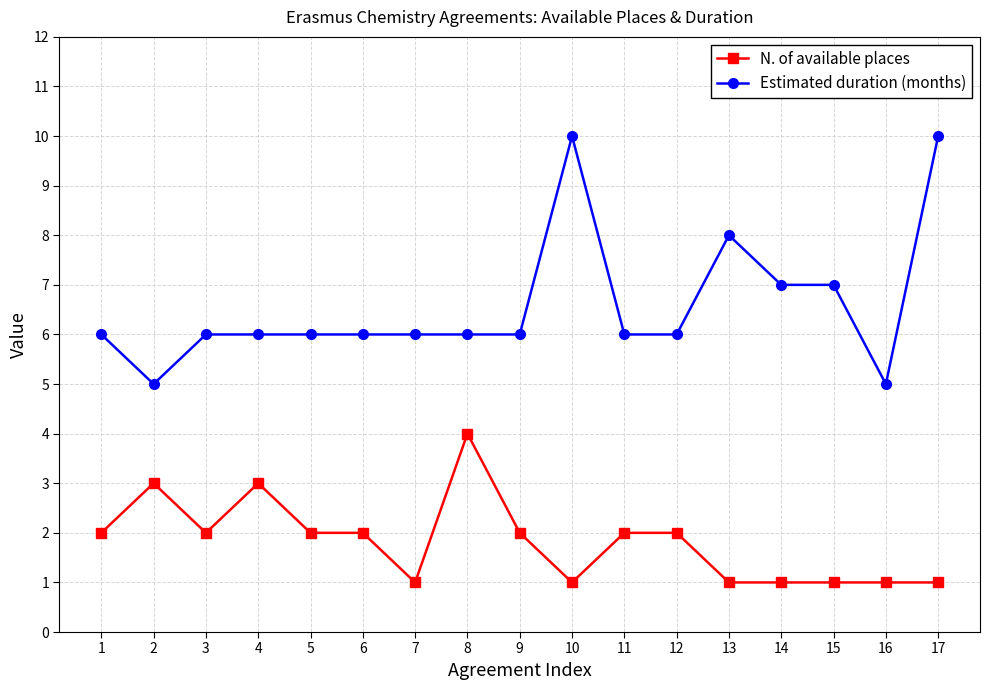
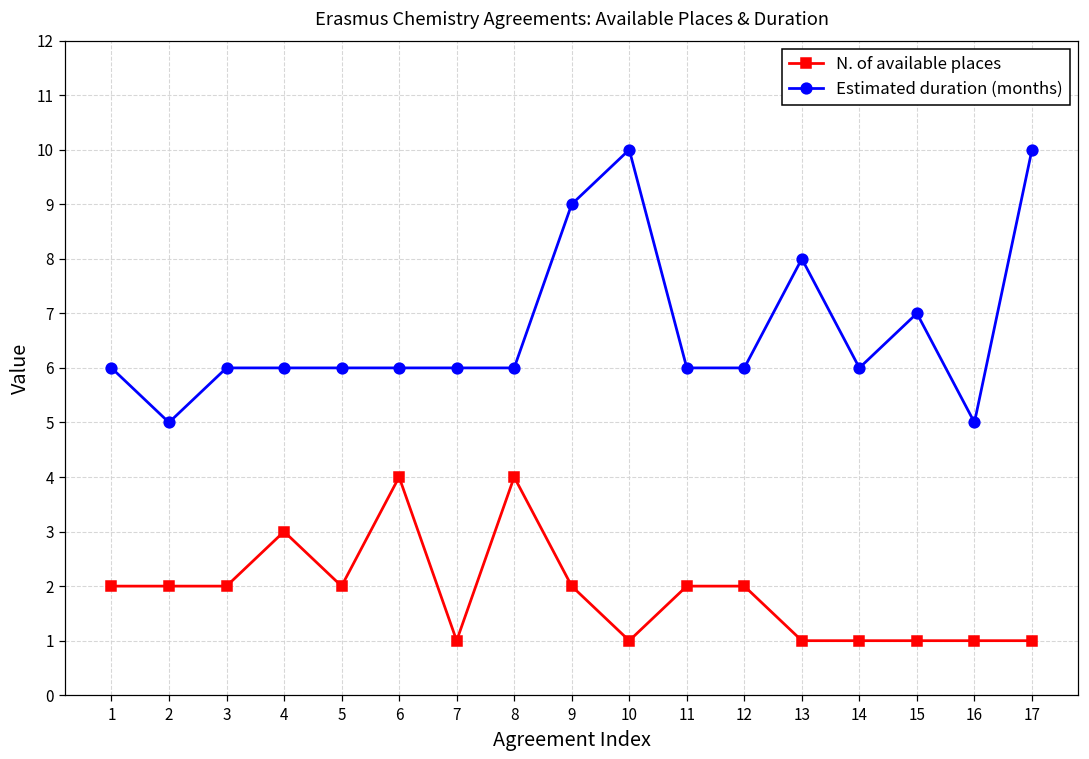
N. of available places, 2: 3 -> 2
N. of available places, 6: 2 -> 4
Estimated duration (months), 9: 6 -> 9
Estimated duration (months), 14: 7 -> 6
